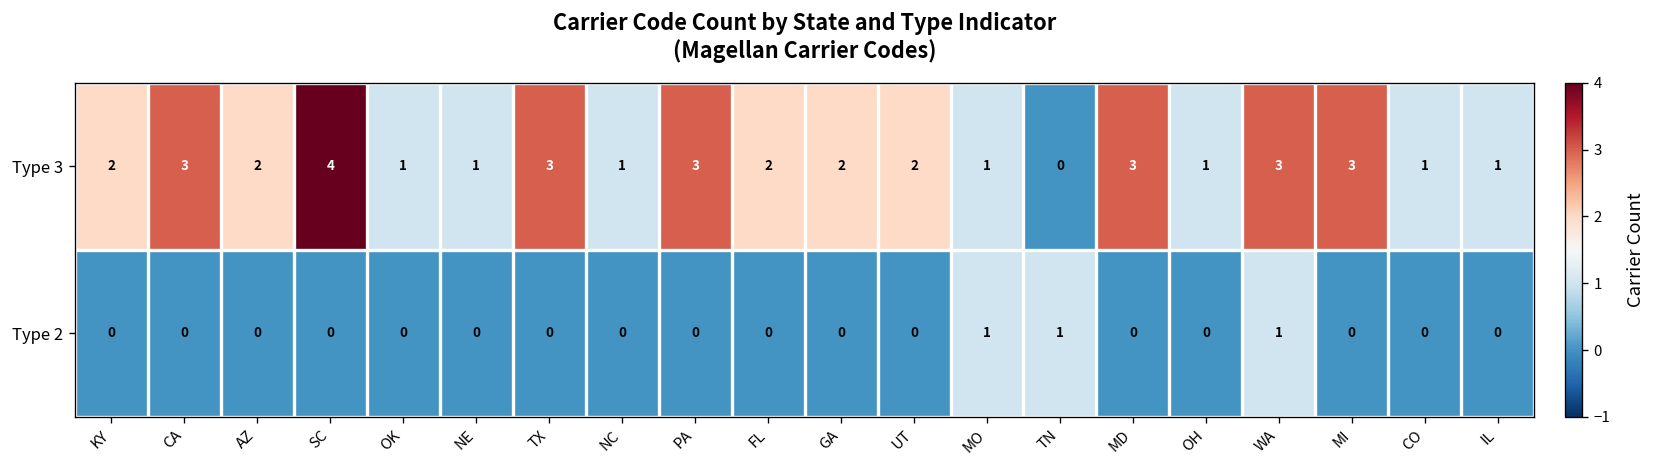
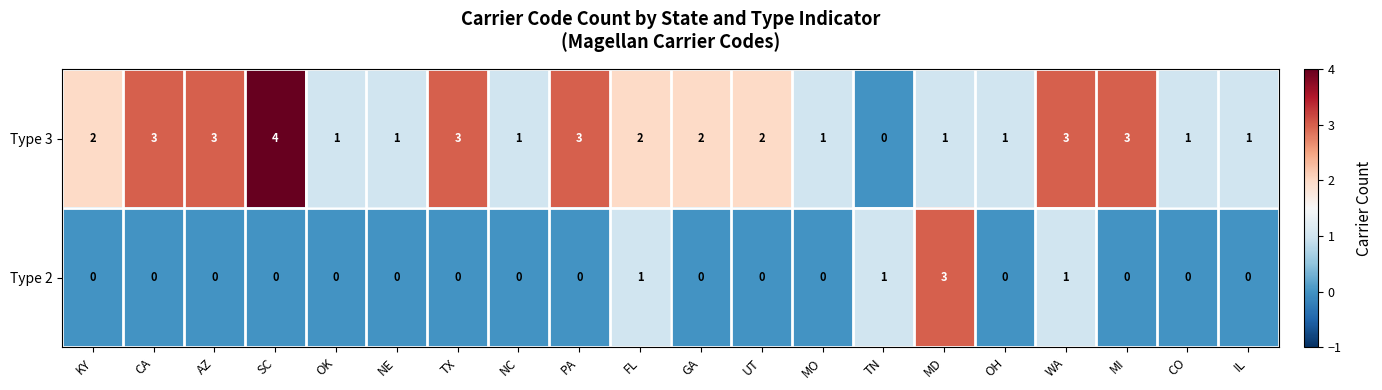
Type 3, AZ: 2 -> 3
Type 3, MD: 3 -> 1
Type 2, FL: 0 -> 1
Type 2, MO: 1 -> 0
Type 2, MD: 0 -> 3
